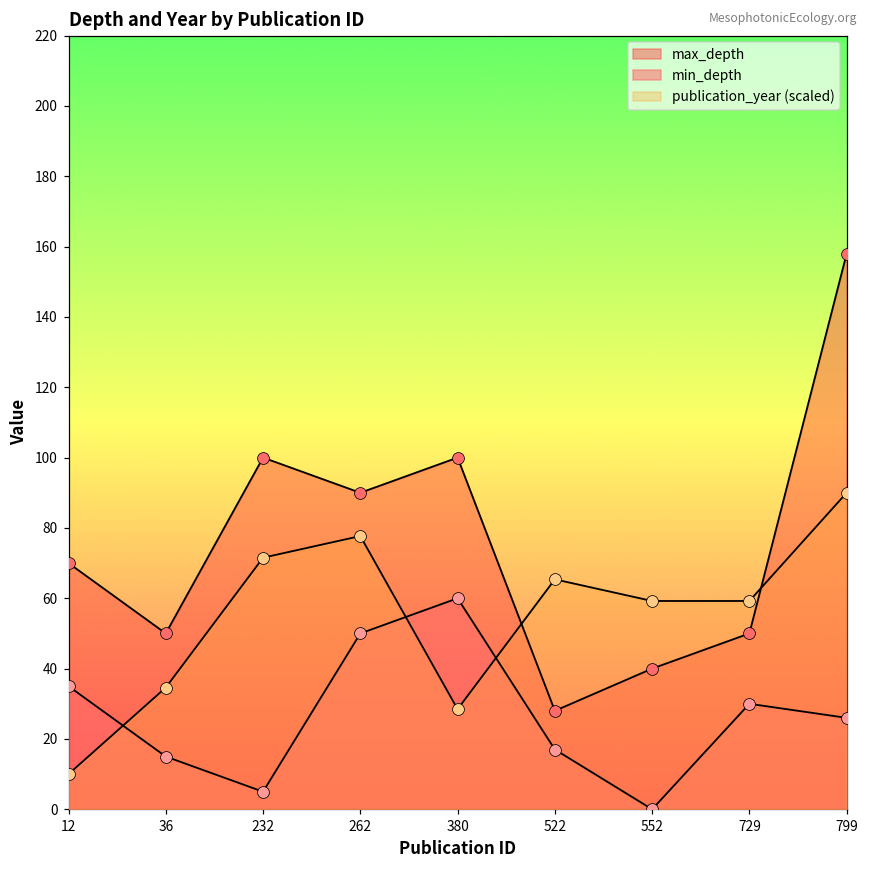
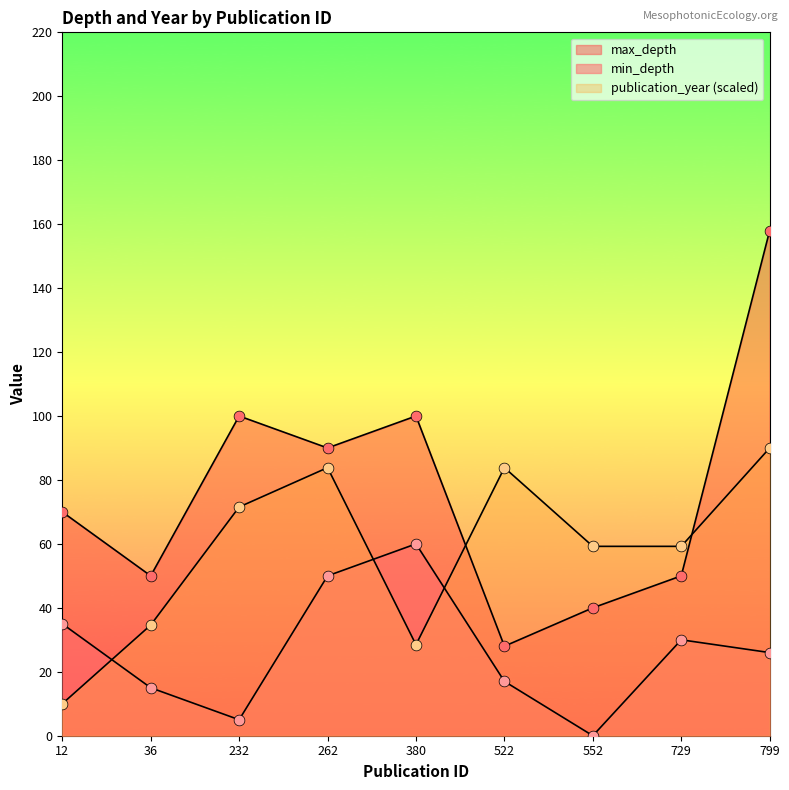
publication_year (scaled), 262: 78 -> 84
publication_year (scaled), 522: 65 -> 84
